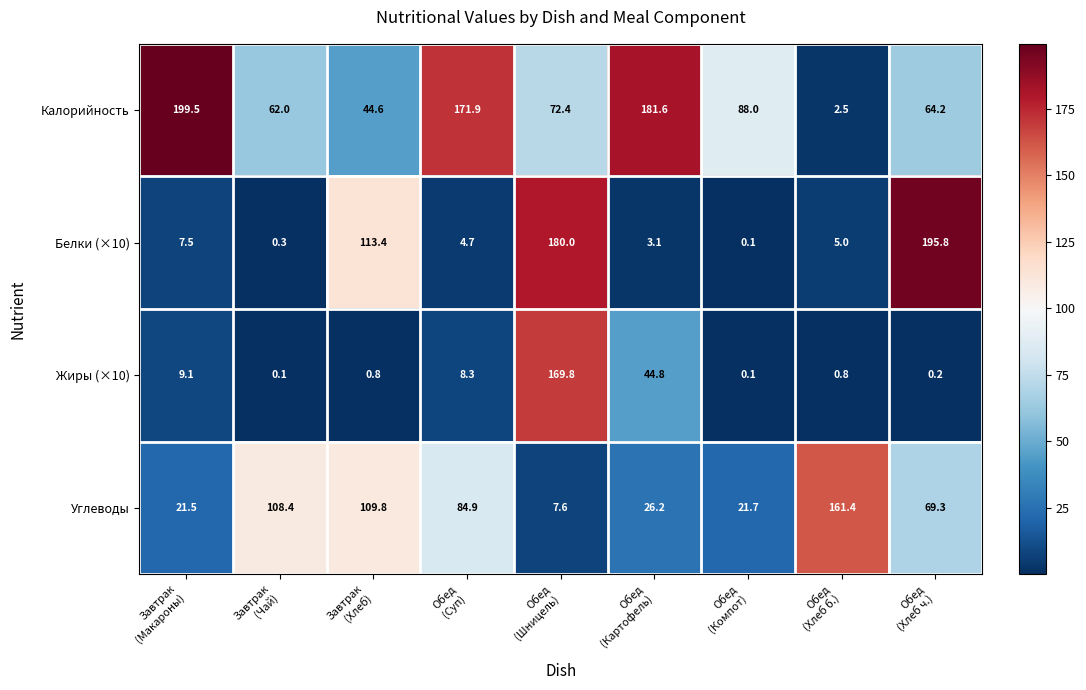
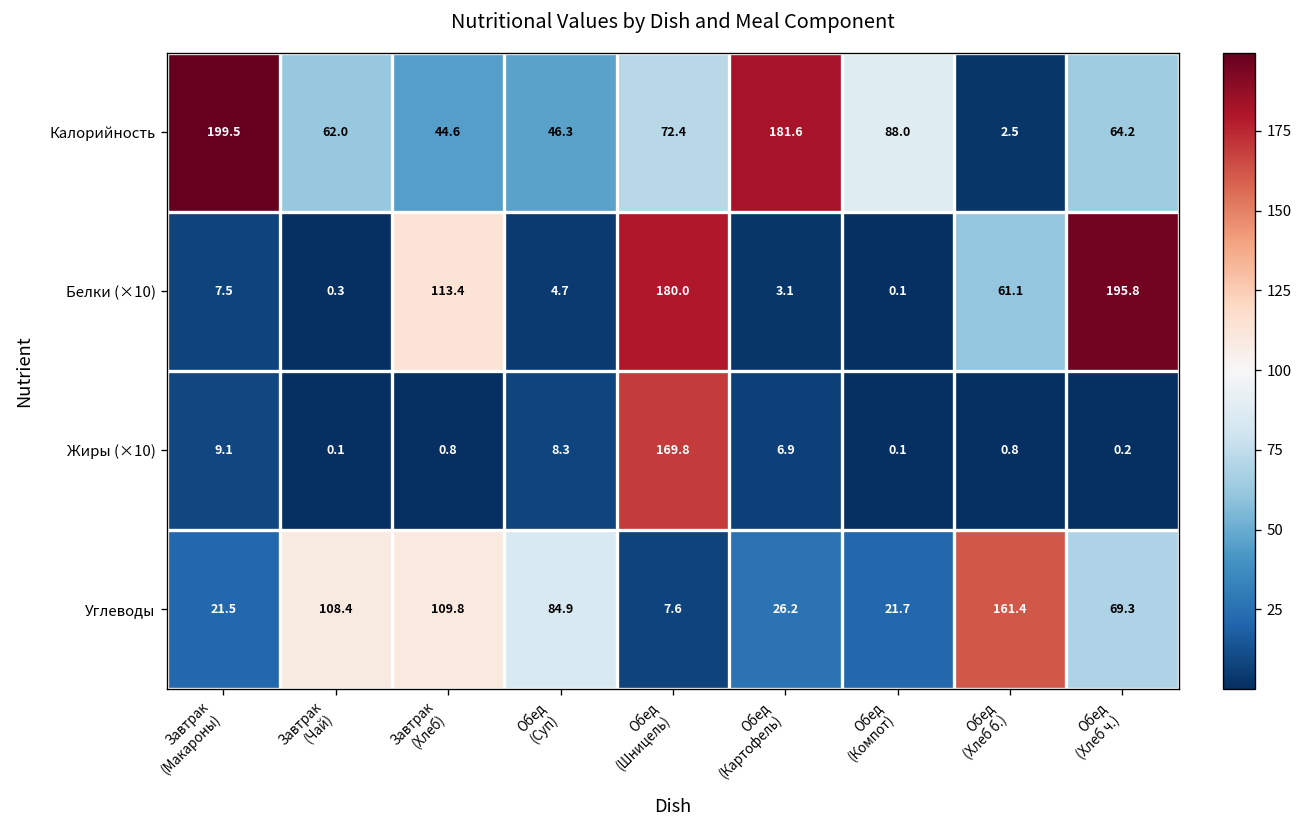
Калорийность, Обед (Суп): 171.9 -> 46.3
Белки (×10), Обед (Хлеб б.): 5.0 -> 61.1
Жиры (×10), Обед (Картофель): 44.8 -> 6.9
